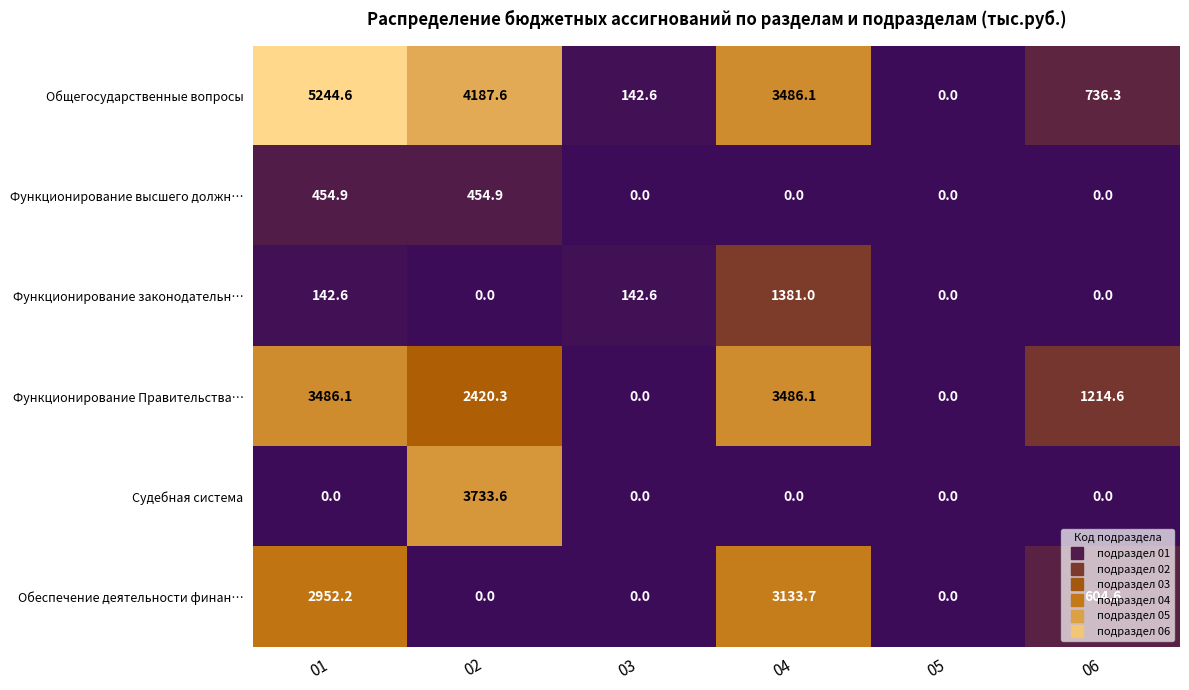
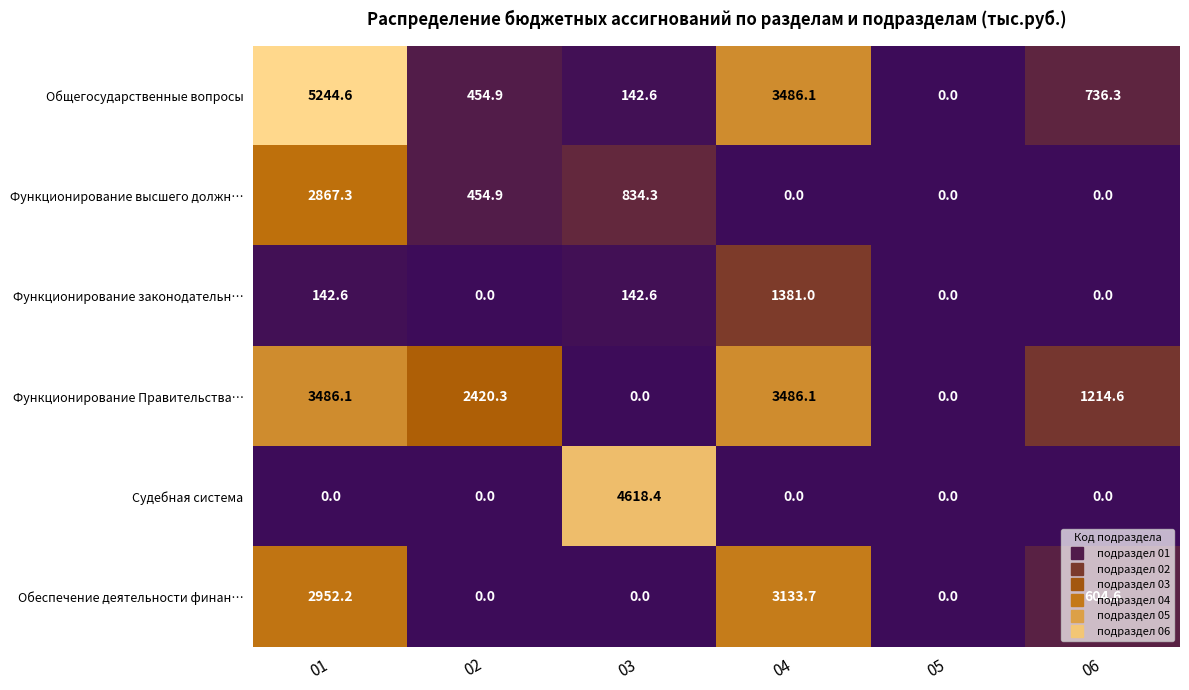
Общегосударственные вопросы, 02: 4187.6 -> 454.9
Функционирование высшего должн…, 01: 454.9 -> 2867.3
Функционирование высшего должн…, 03: 0.0 -> 834.3
Судебная система, 02: 3733.6 -> 0.0
Судебная система, 03: 0.0 -> 4618.4
